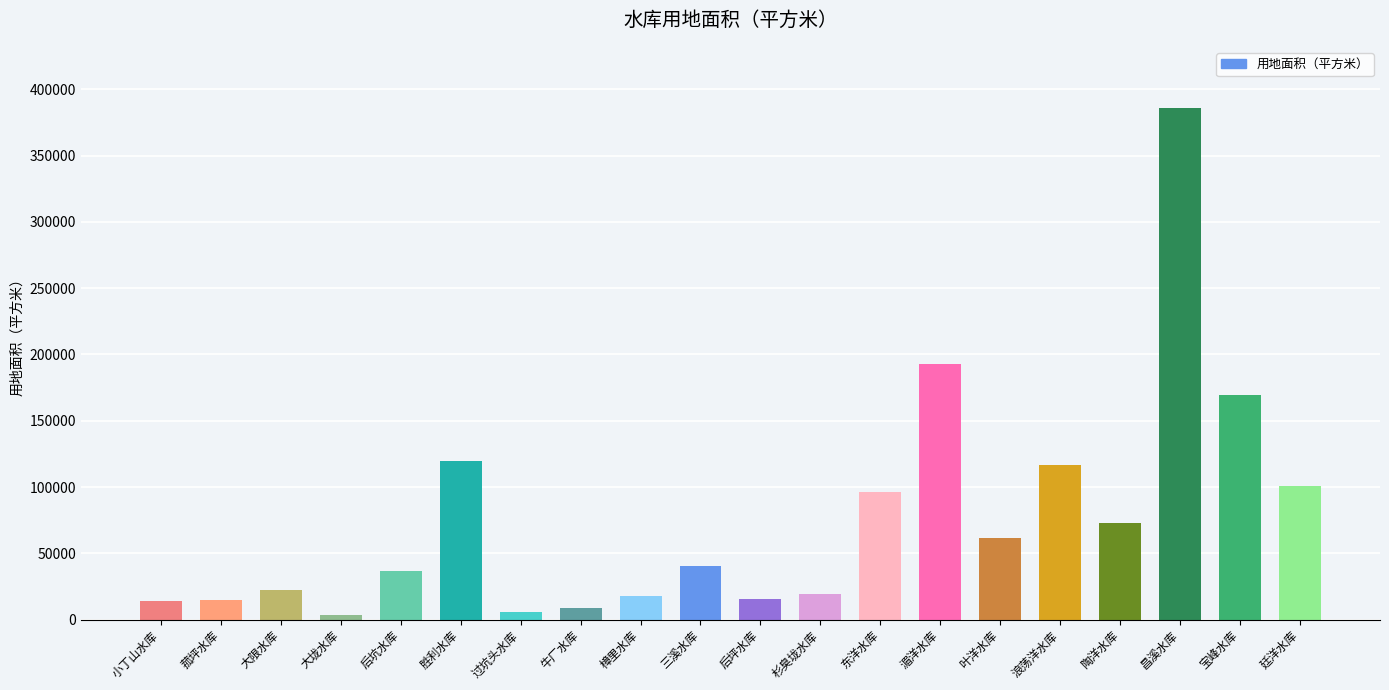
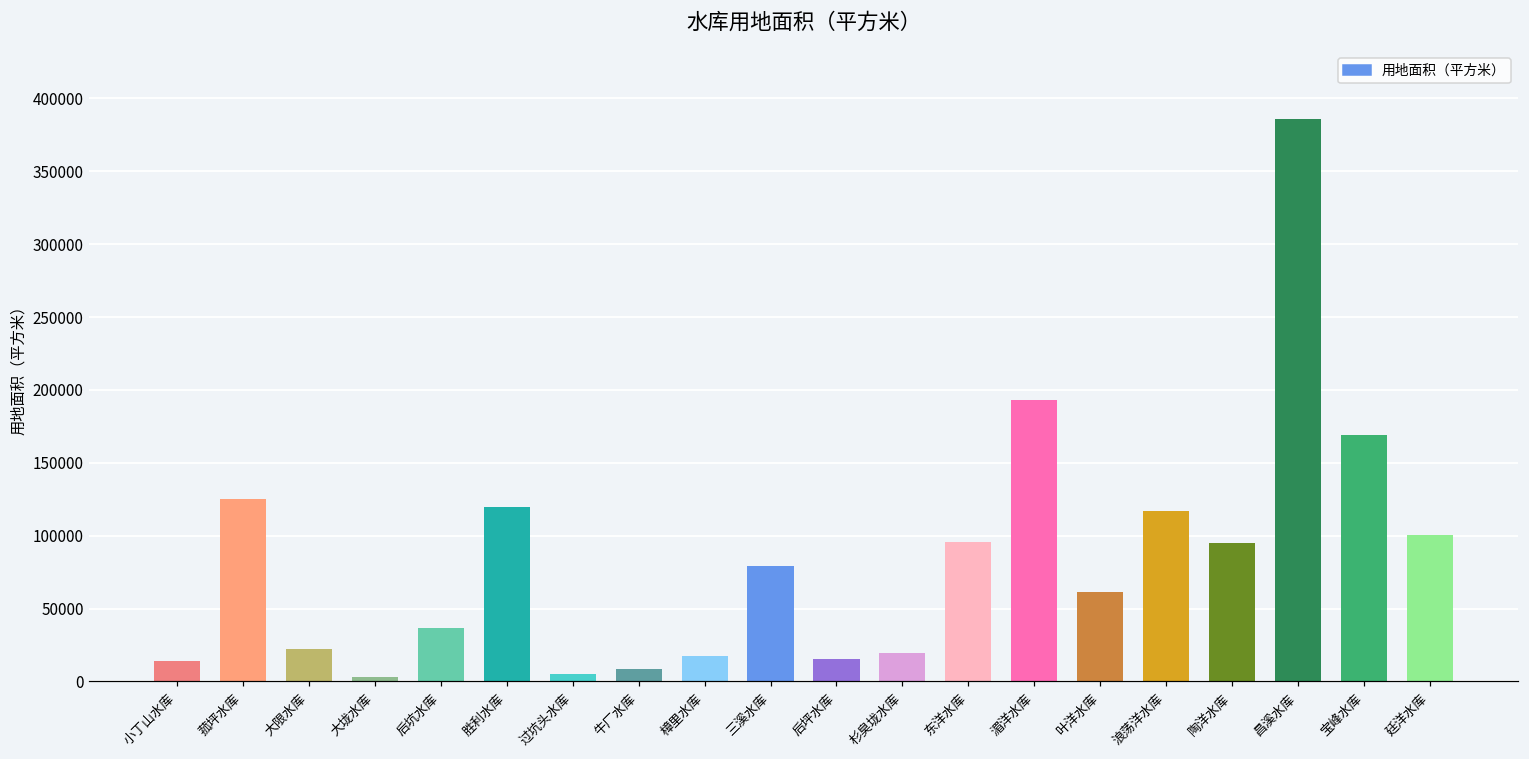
菰坪水库: 15000 -> 125000
三溪水库: 40000 -> 79000
陶洋水库: 73000 -> 95000
